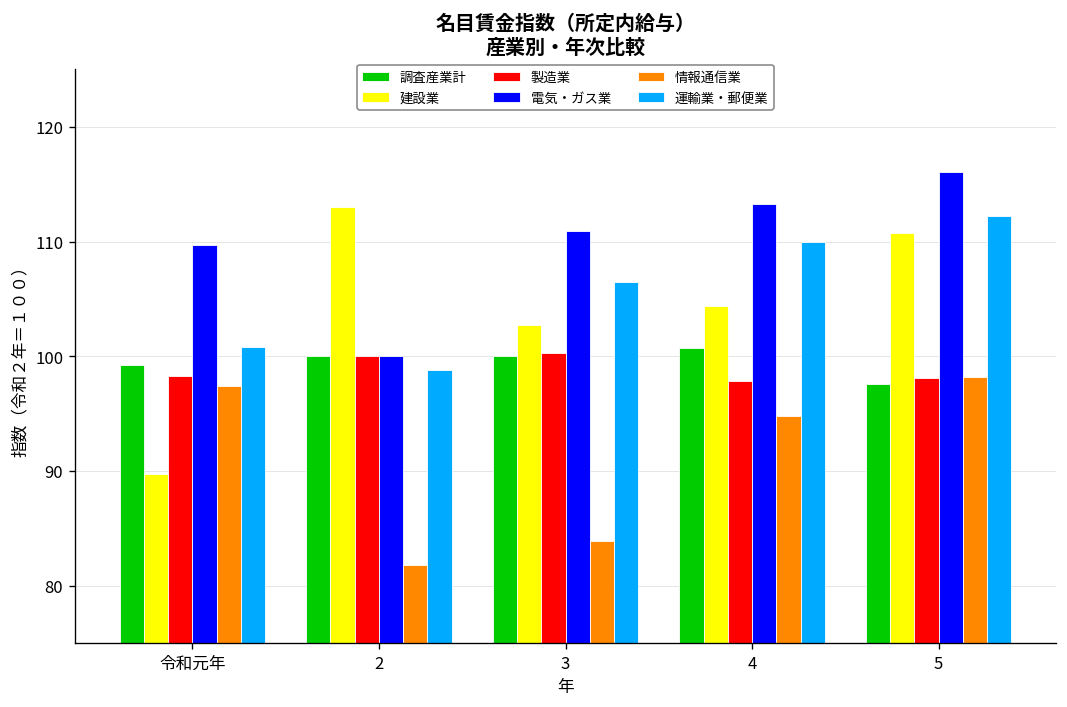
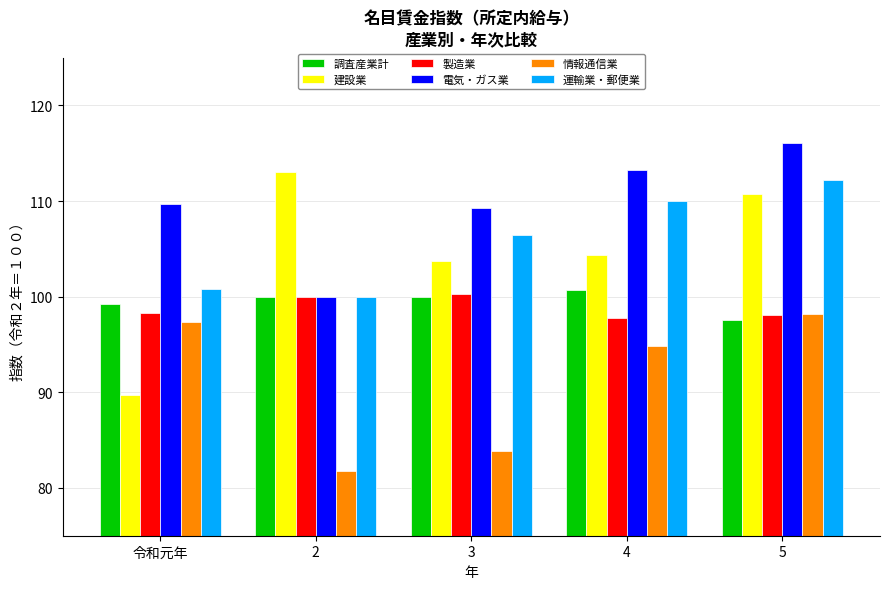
運輸業・郵便業, 2: 99 -> 100
建設業, 3: 103 -> 104
電気・ガス業, 3: 111 -> 109
